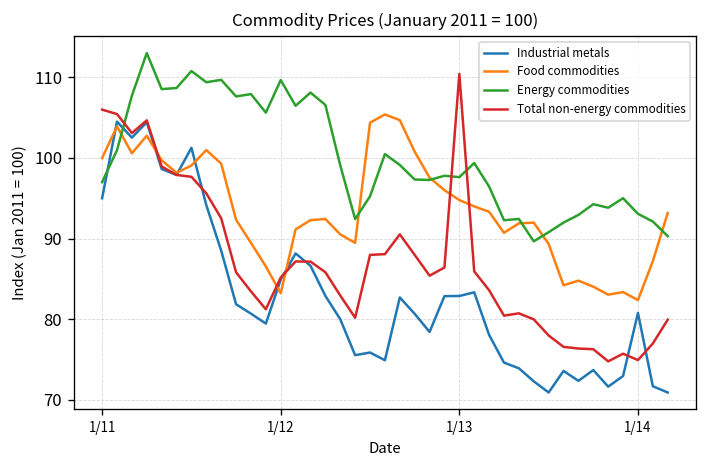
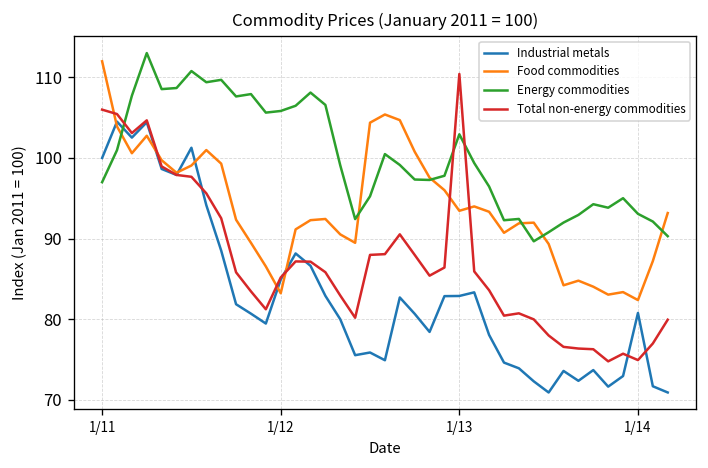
Industrial metals, 1/11: 95 -> 100
Food commodities, 1/11: 100 -> 112
Energy commodities, 1/12: 110 -> 106
Food commodities, 1/13: 95 -> 93
Energy commodities, 1/13: 98 -> 103
